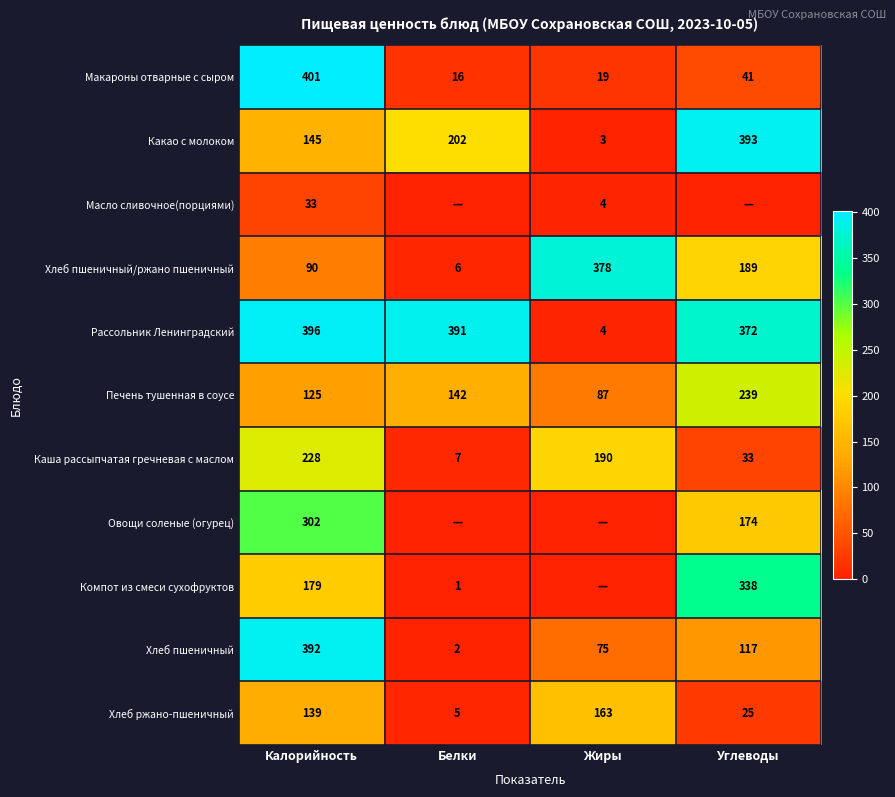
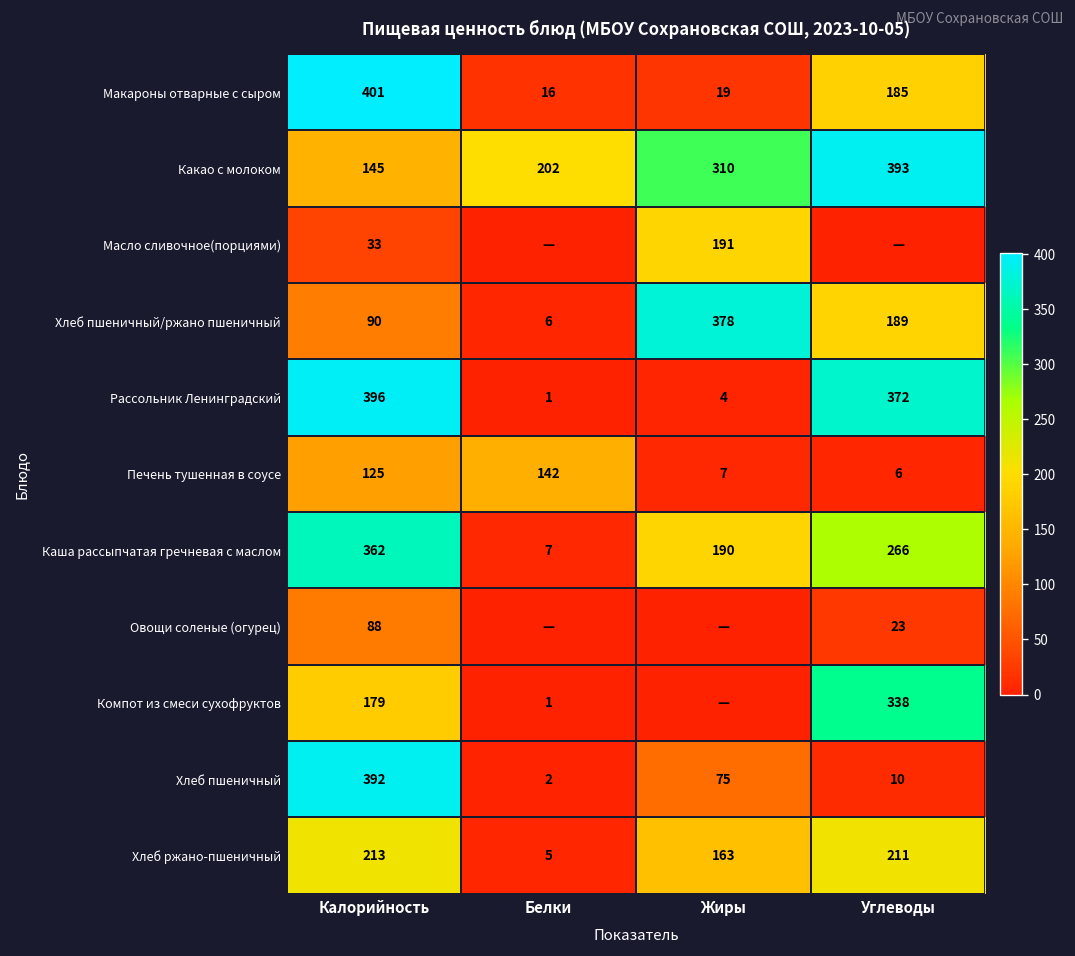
Макароны отварные с сыром, Углеводы: 41 -> 185
Какао с молоком, Жиры: 3 -> 310
Масло сливочное(порциями), Жиры: 4 -> 191
Рассольник Ленинградский, Белки: 391 -> 1
Печень тушенная в соусе, Жиры: 87 -> 7
Печень тушенная в соусе, Углеводы: 239 -> 6
Каша рассыпчатая гречневая с маслом, Калорийность: 228 -> 362
Каша рассыпчатая гречневая с маслом, Углеводы: 33 -> 266
Овощи соленые (огурец), Калорийность: 302 -> 88
Овощи соленые (огурец), Углеводы: 174 -> 23
Хлеб пшеничный, Углеводы: 117 -> 10
Хлеб ржано-пшеничный, Калорийность: 139 -> 213
Хлеб ржано-пшеничный, Углеводы: 25 -> 211
